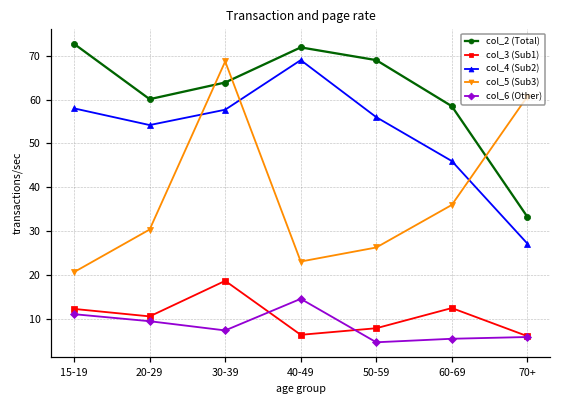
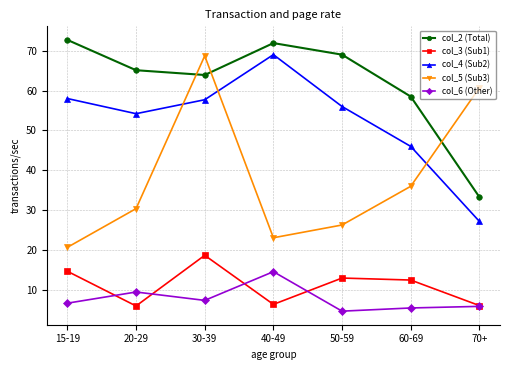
col_3 (Sub1), 15-19: 12 -> 15
col_6 (Other), 15-19: 11 -> 7
col_2 (Total), 20-29: 60 -> 65
col_3 (Sub1), 20-29: 11 -> 6
col_3 (Sub1), 50-59: 8 -> 13
